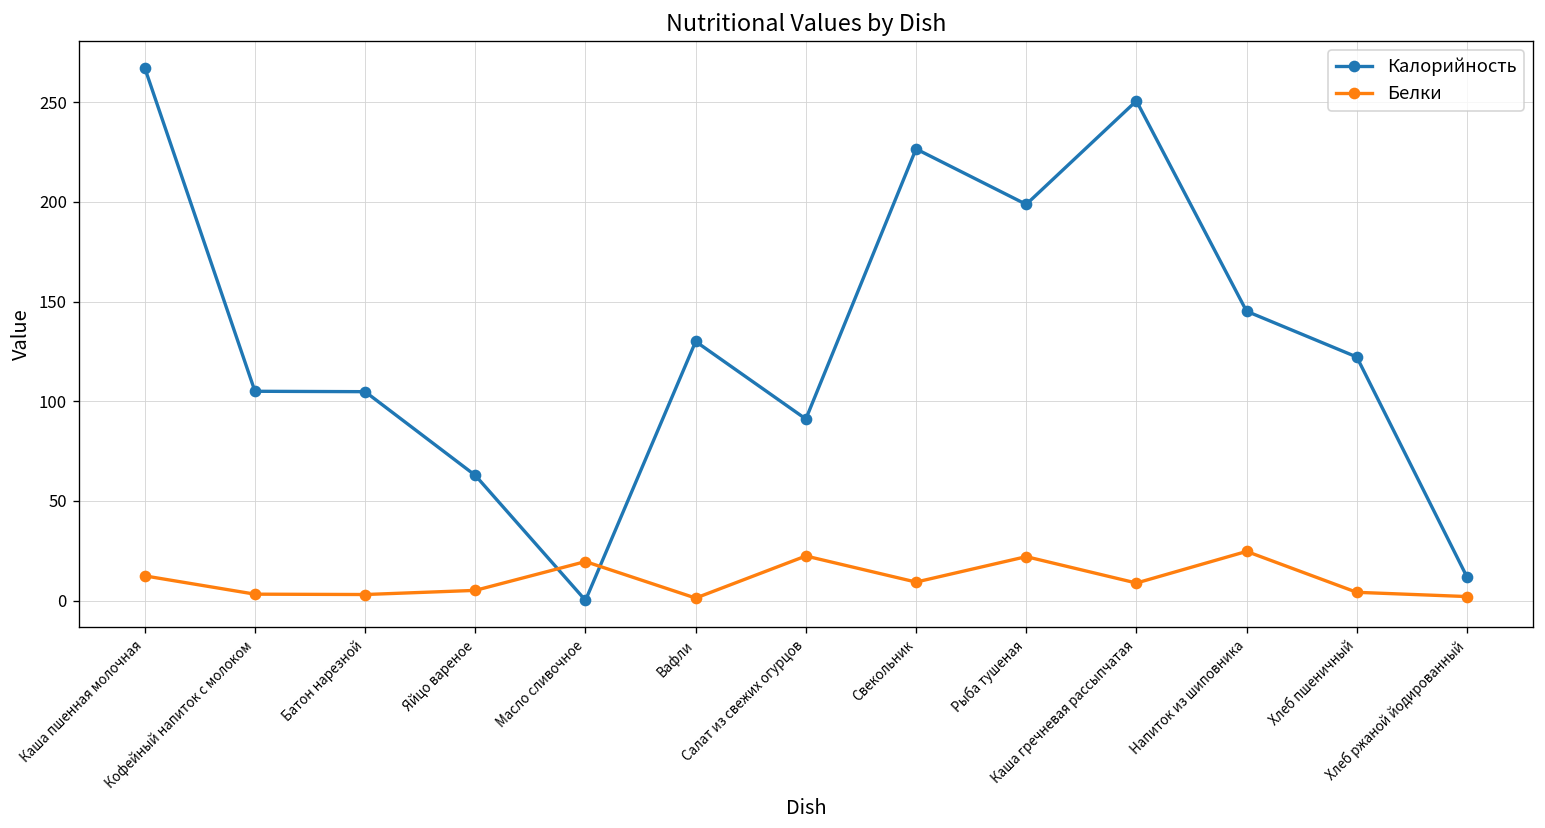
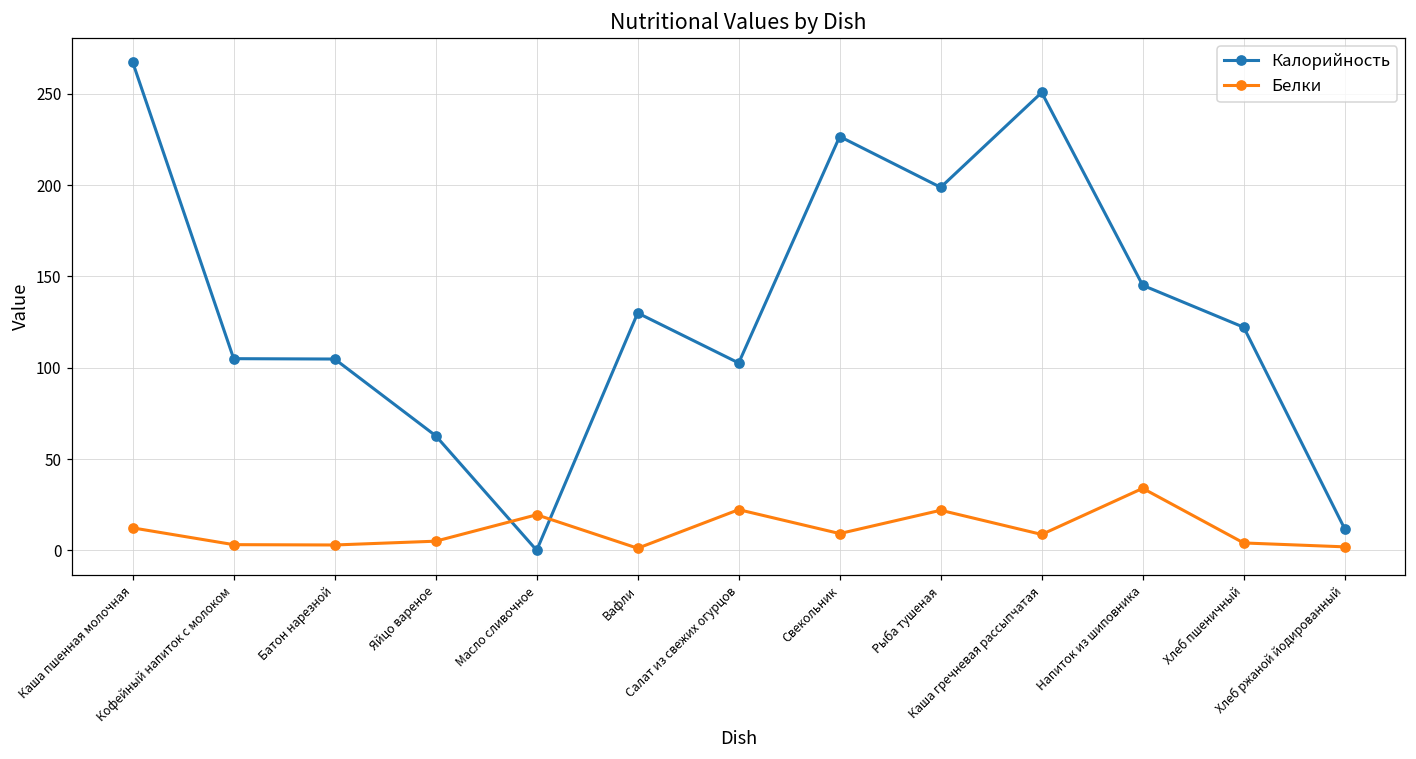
Калорийность, Салат из свежих огурцов: 91 -> 103
Белки, Напиток из шиповника: 25 -> 34
